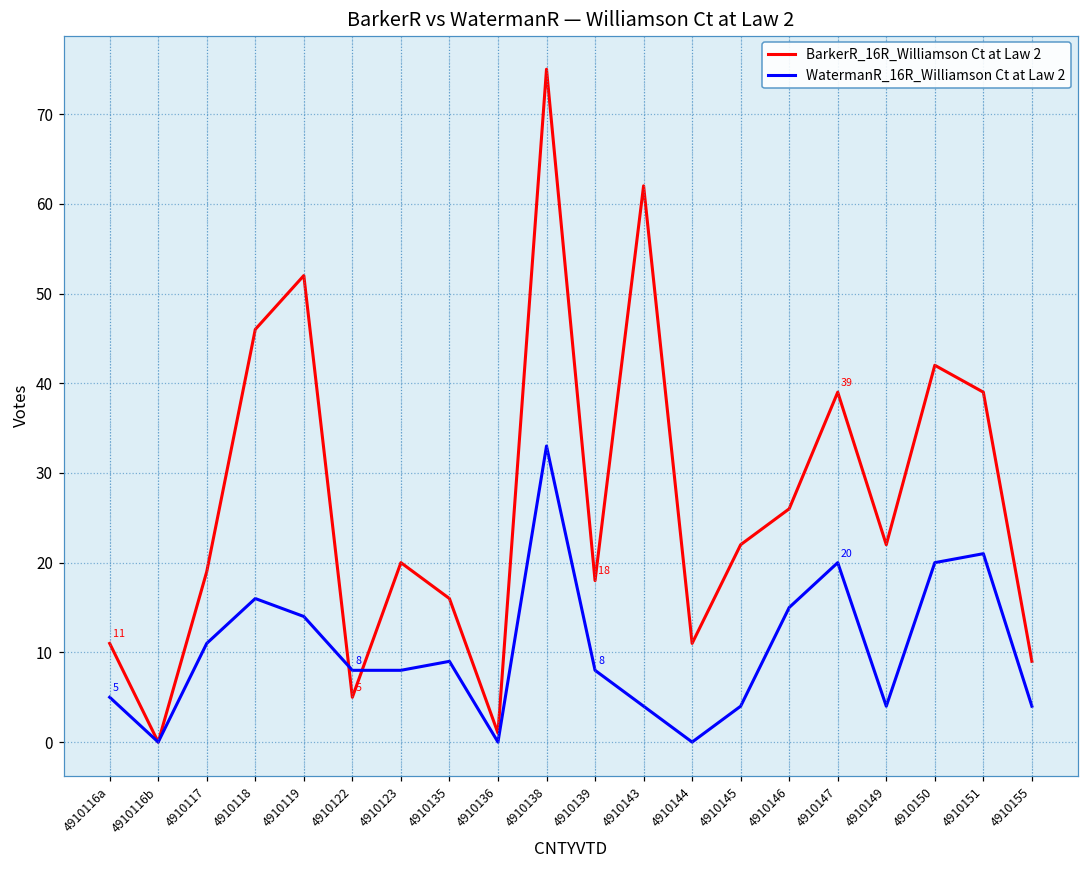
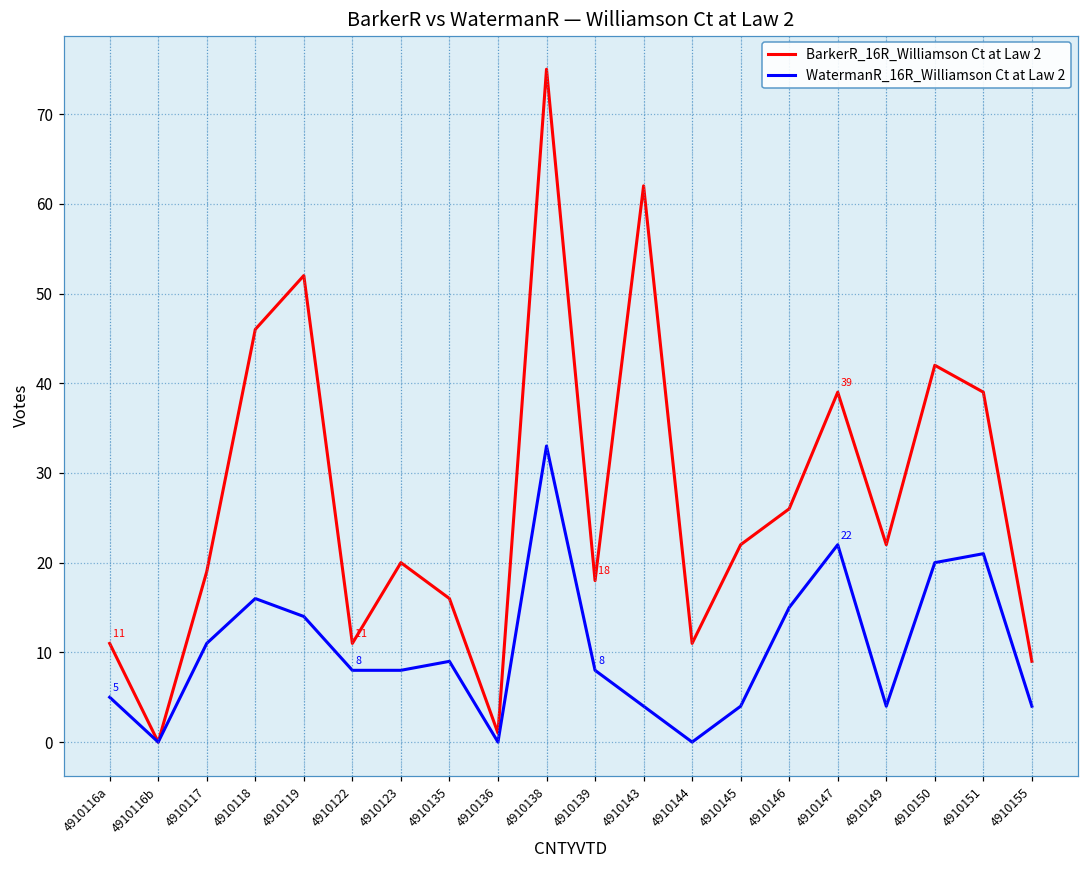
BarkerR_16R_Williamson Ct at Law 2, 4910122: 5 -> 11
WatermanR_16R_Williamson Ct at Law 2, 4910147: 20 -> 22
